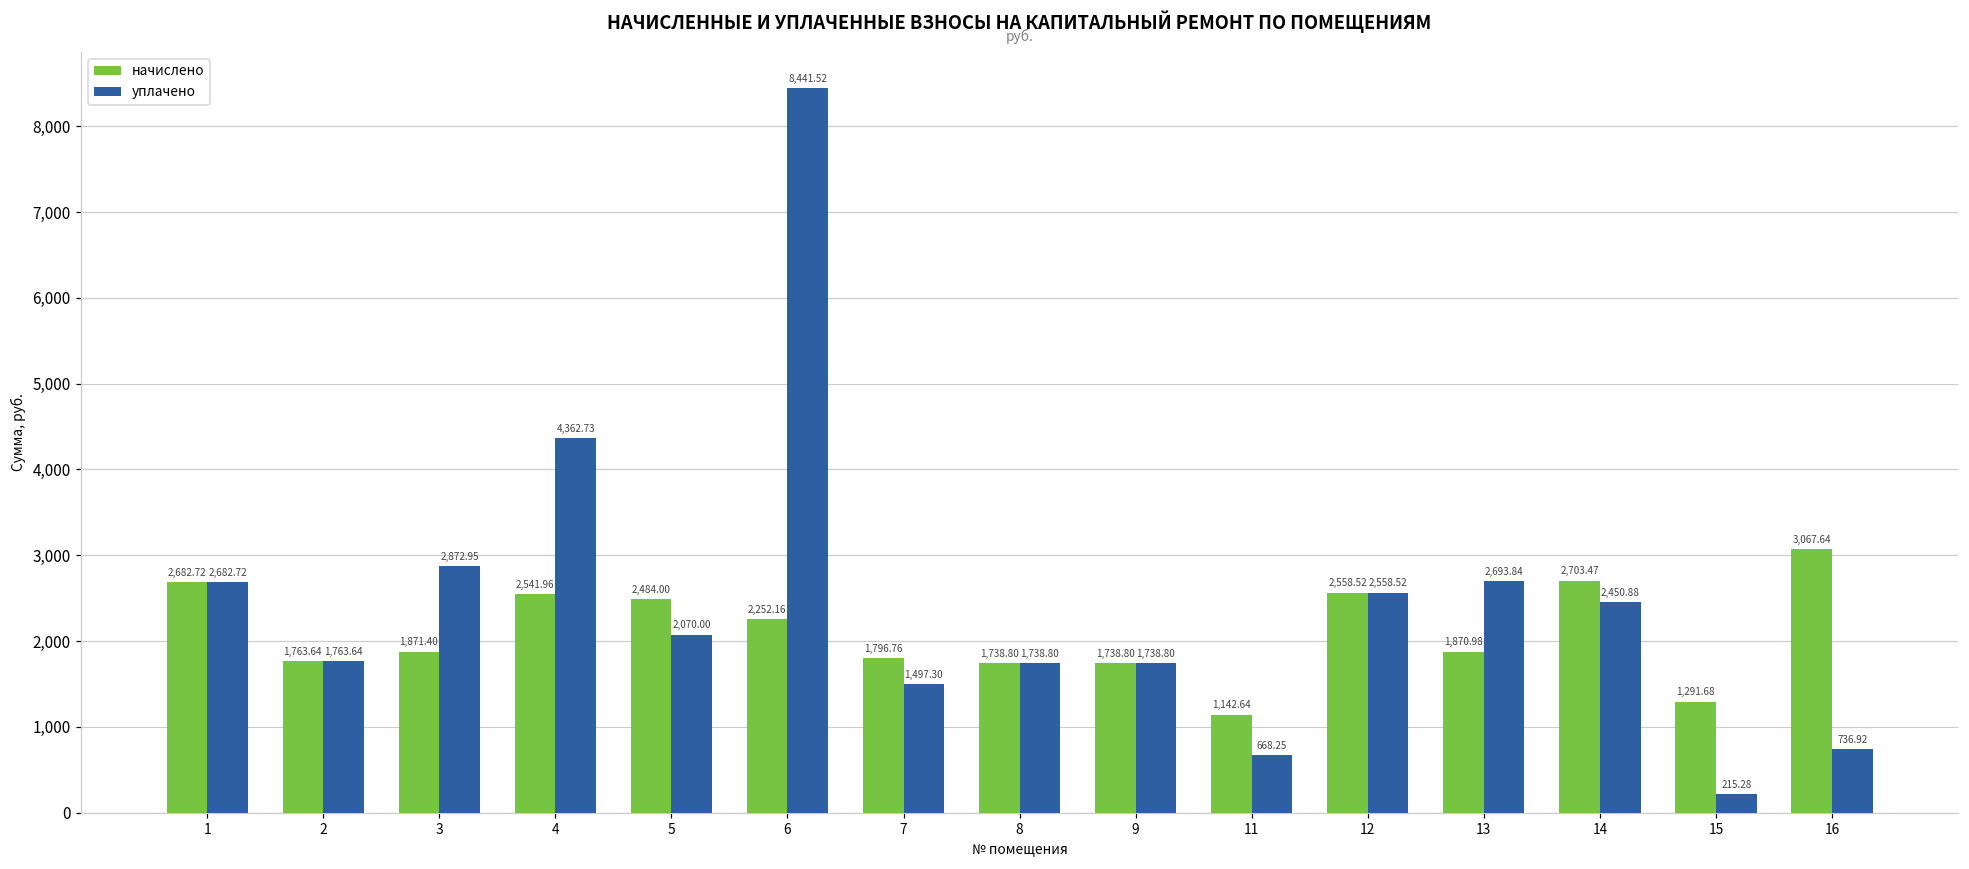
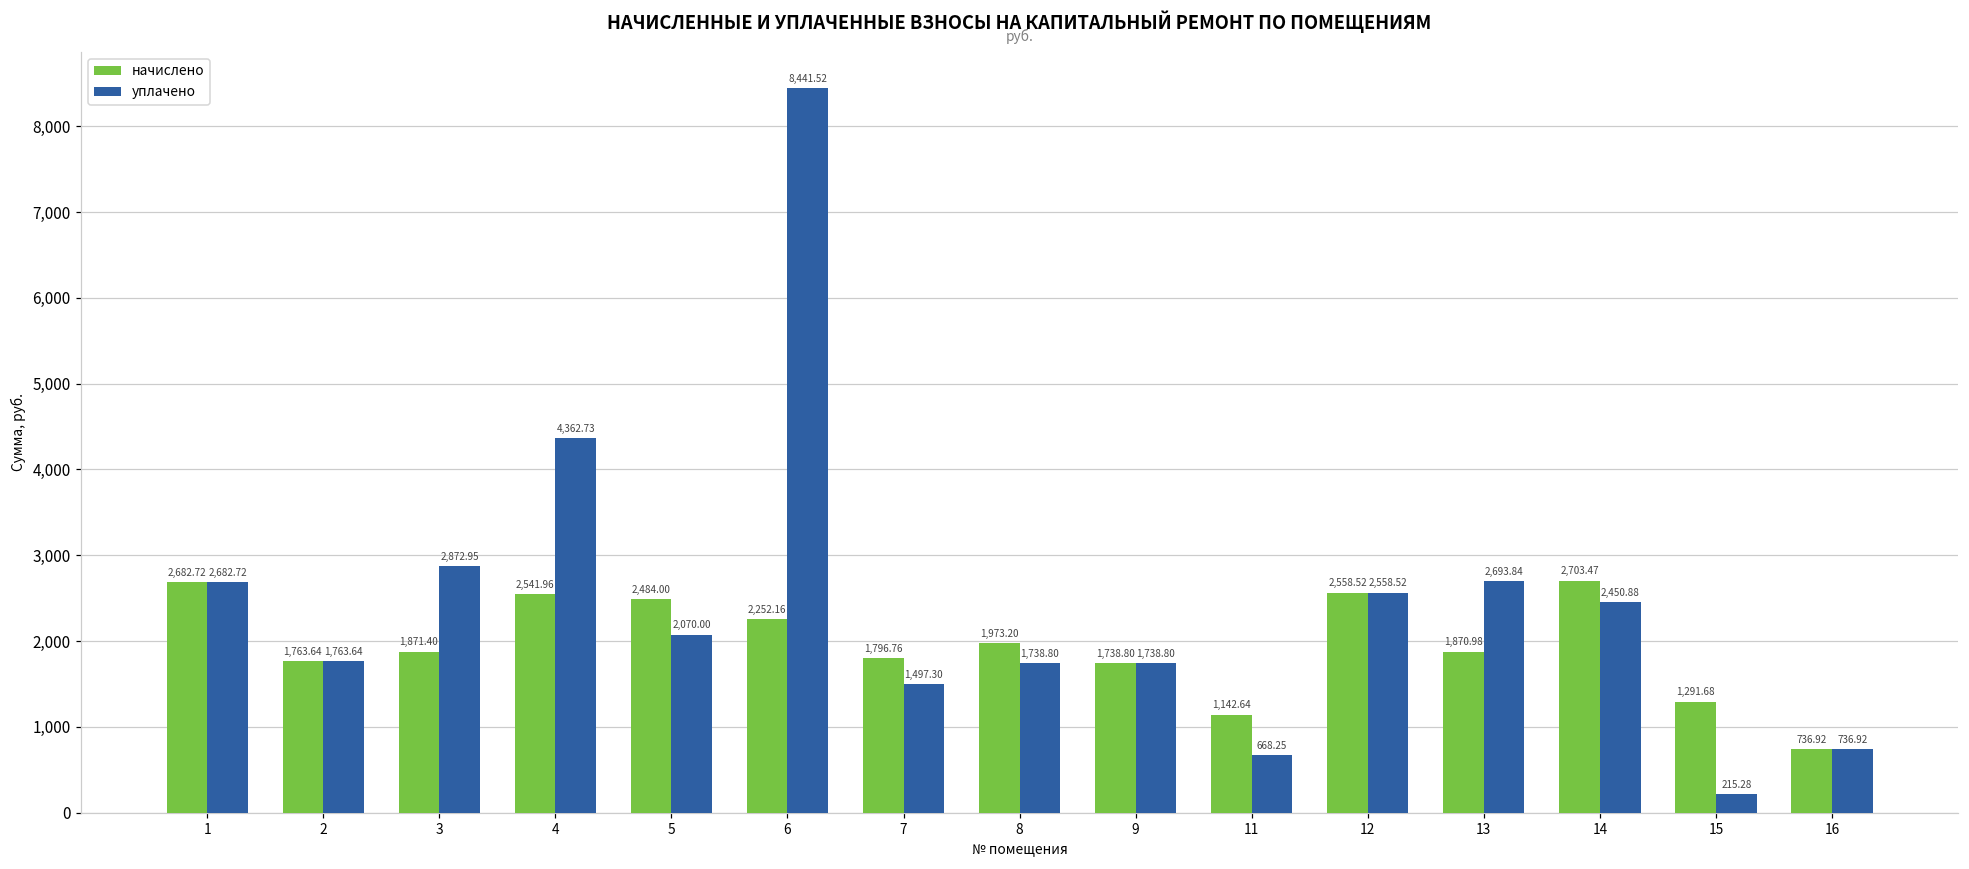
начислено, 8: 1,738.80 -> 1,973.20
начислено, 16: 3,067.64 -> 736.92
